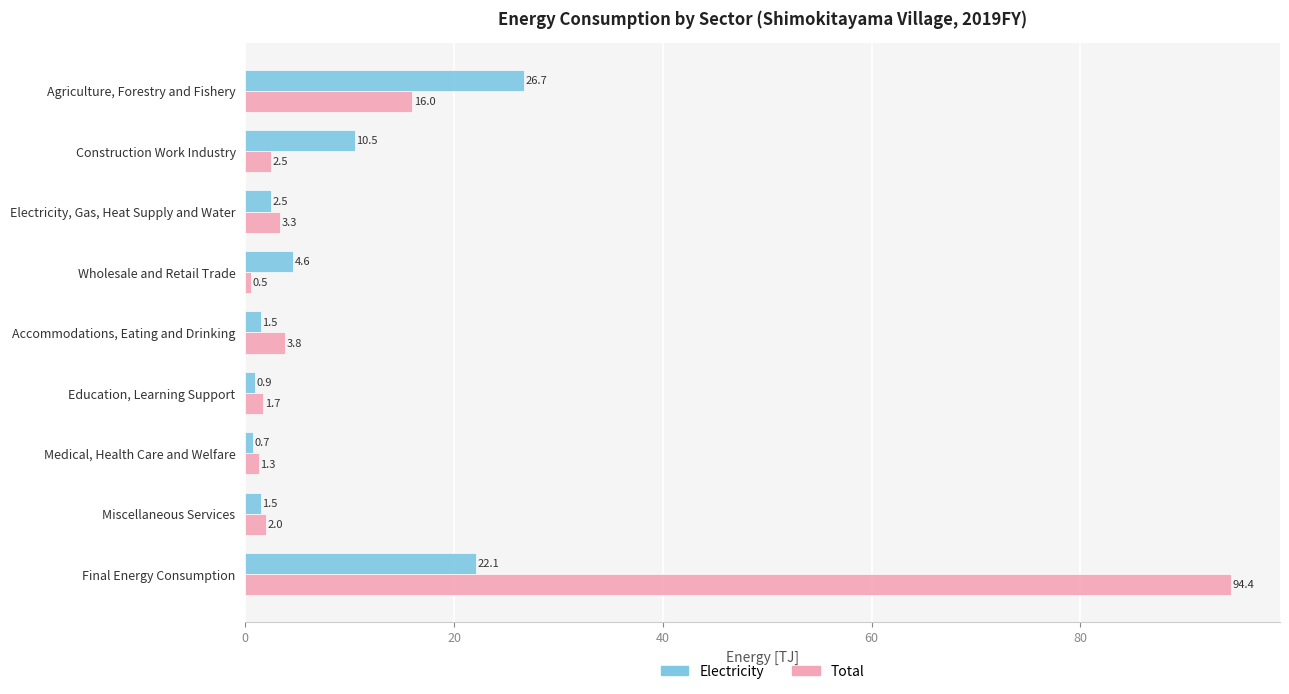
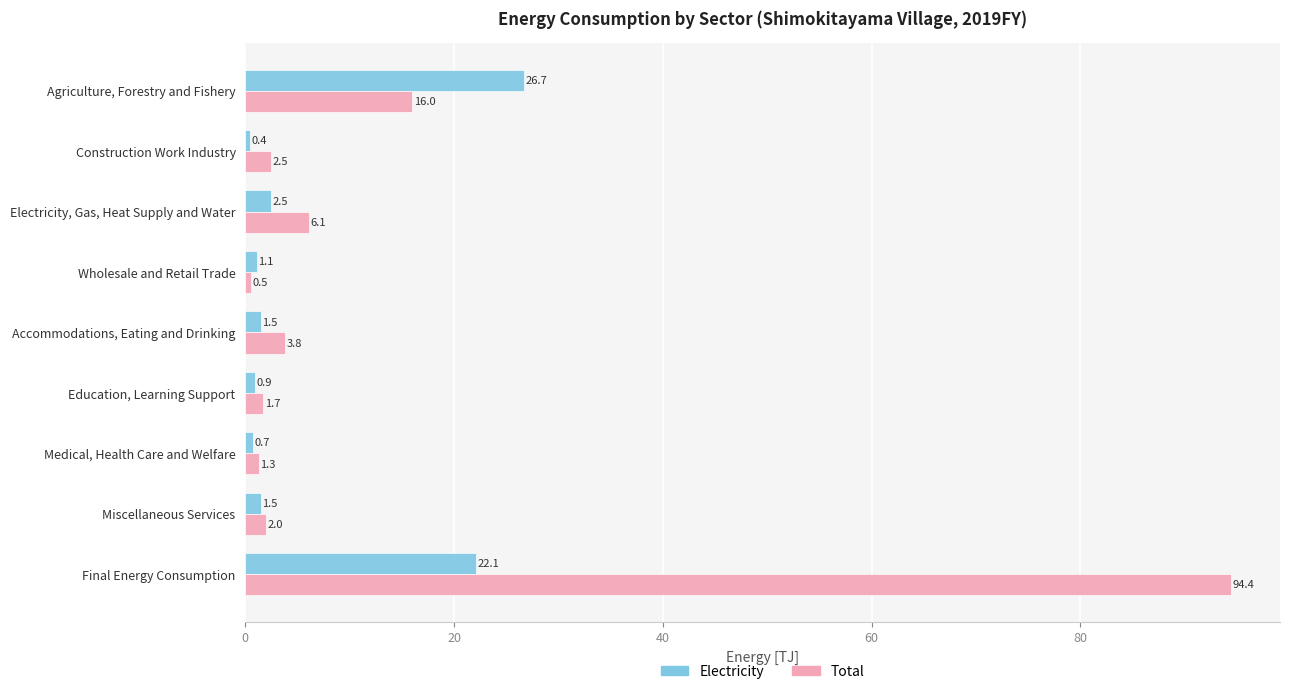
Electricity, Construction Work Industry: 10.5 -> 0.4
Total, Electricity, Gas, Heat Supply and Water: 3.3 -> 6.1
Electricity, Wholesale and Retail Trade: 4.6 -> 1.1
